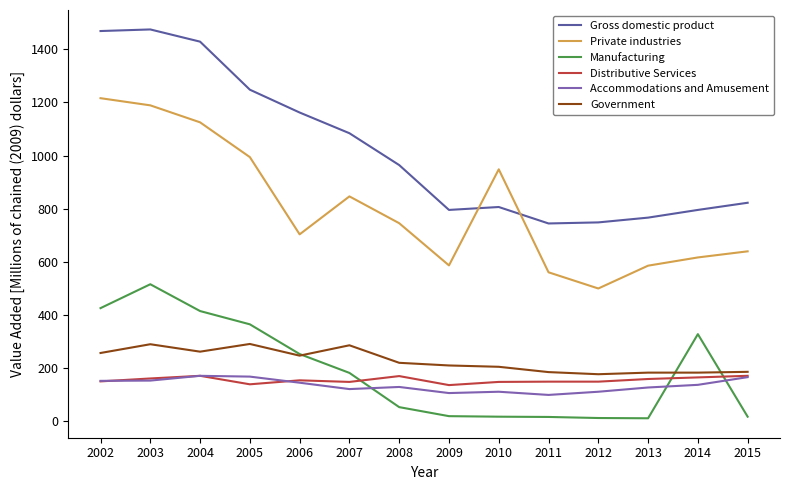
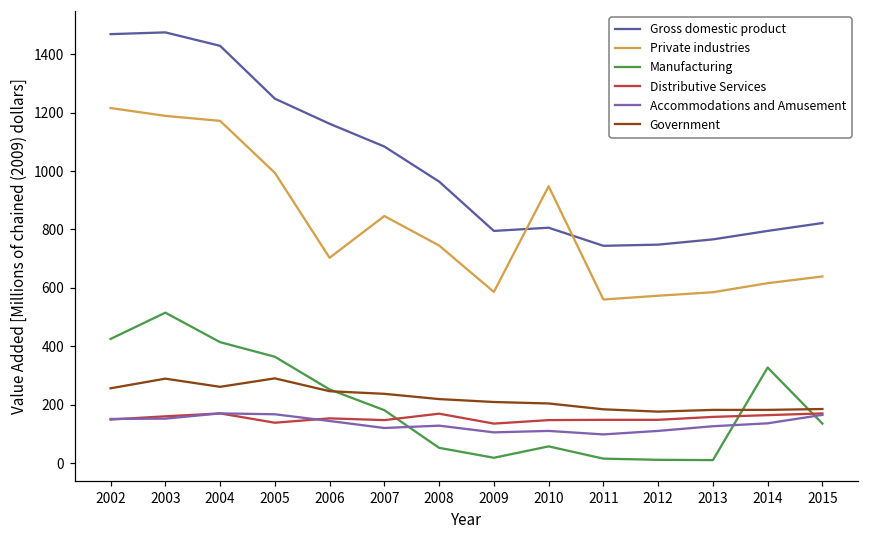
Private industries, 2004: 1130 -> 1170
Government, 2007: 290 -> 240
Manufacturing, 2010: 20 -> 60
Private industries, 2012: 500 -> 570
Manufacturing, 2015: 20 -> 140
